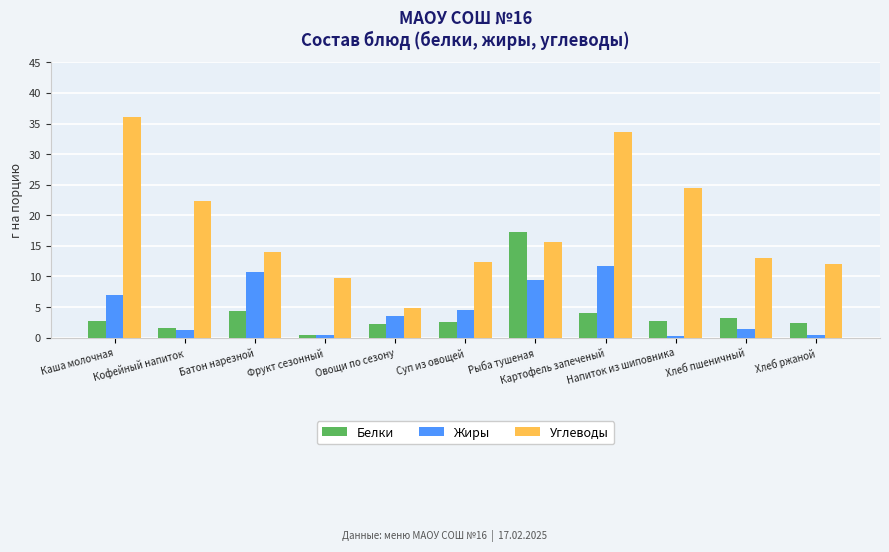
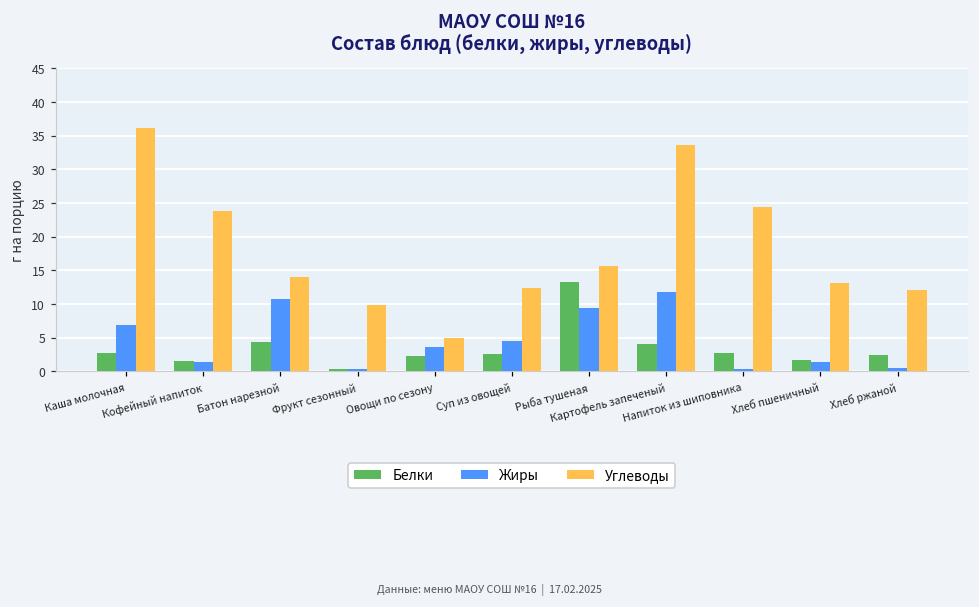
Углеводы, Кофейный напиток: 22 -> 24
Белки, Рыба тушеная: 17 -> 13
Белки, Хлеб пшеничный: 3 -> 2
